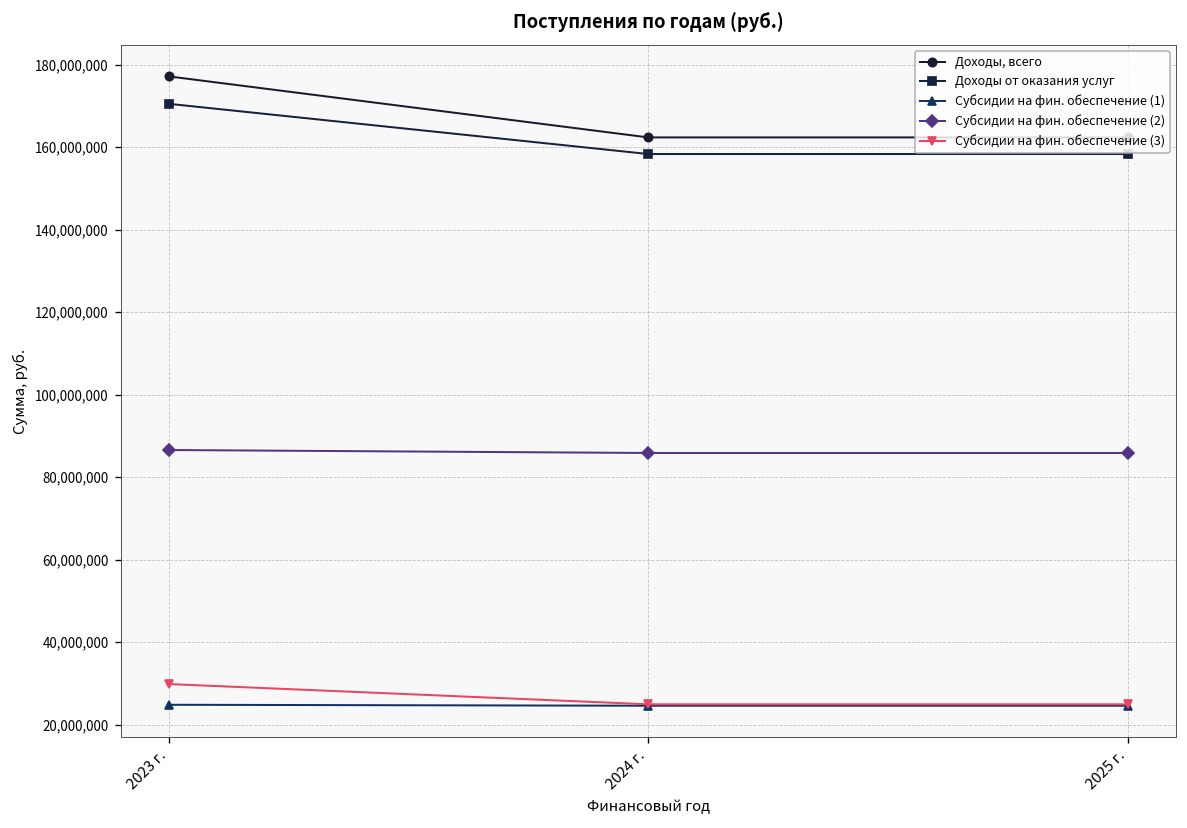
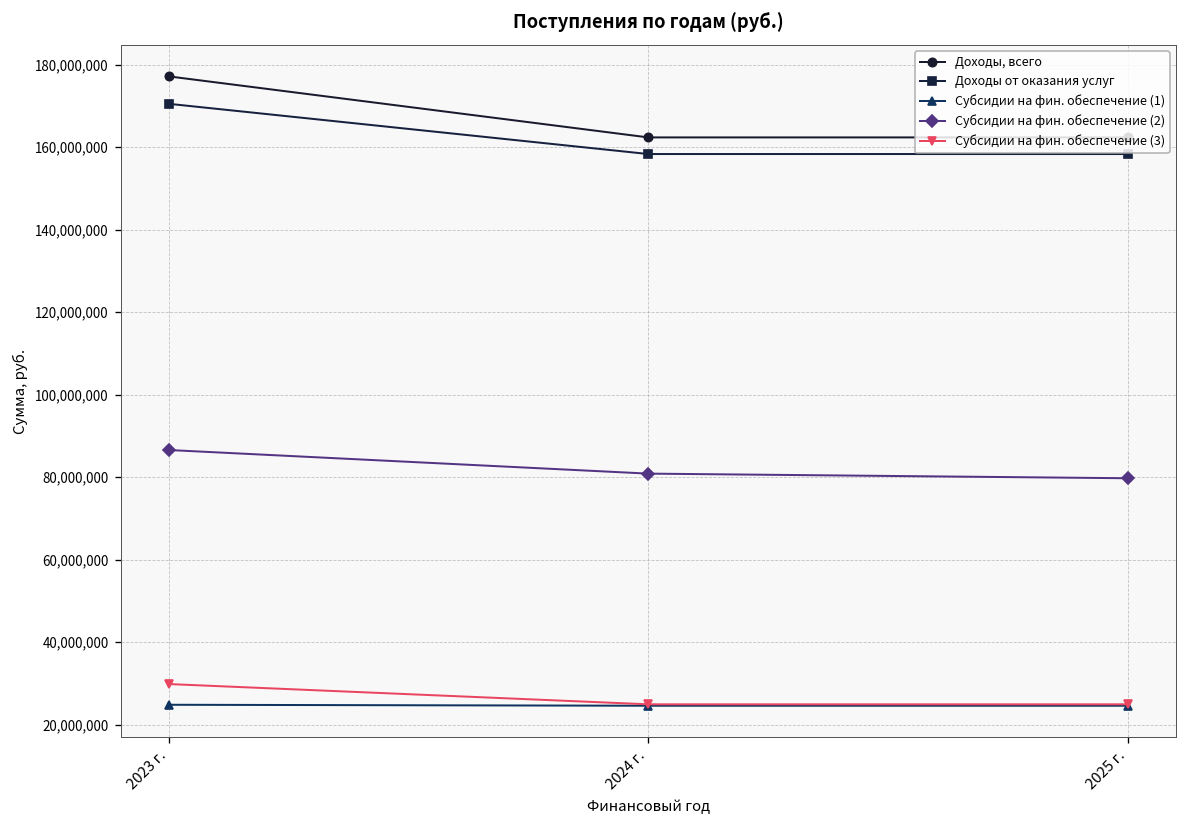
Субсидии на фин. обеспечение (2), 2024 г.: 86,000,000 -> 81,000,000
Субсидии на фин. обеспечение (2), 2025 г.: 86,000,000 -> 80,000,000
